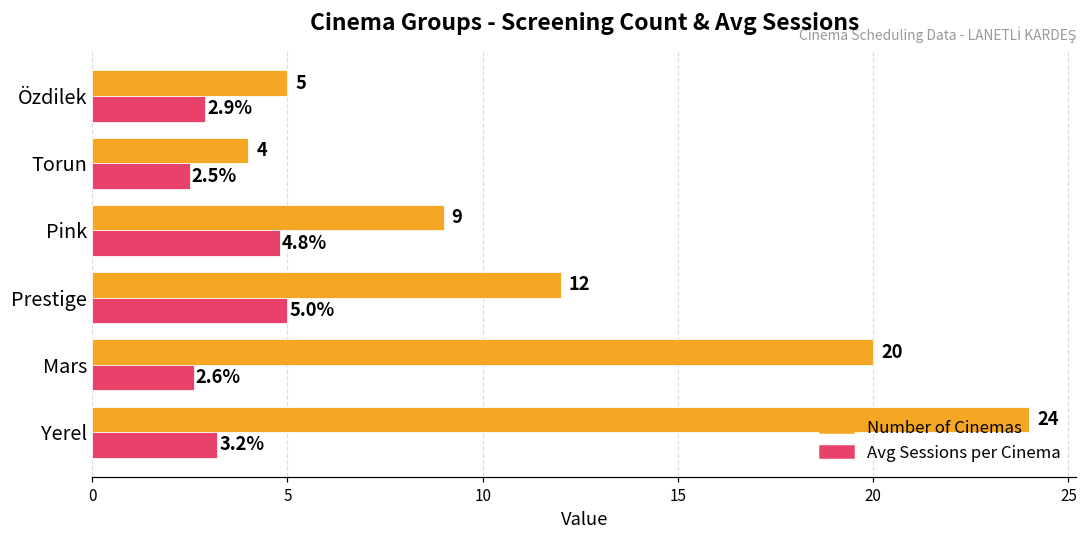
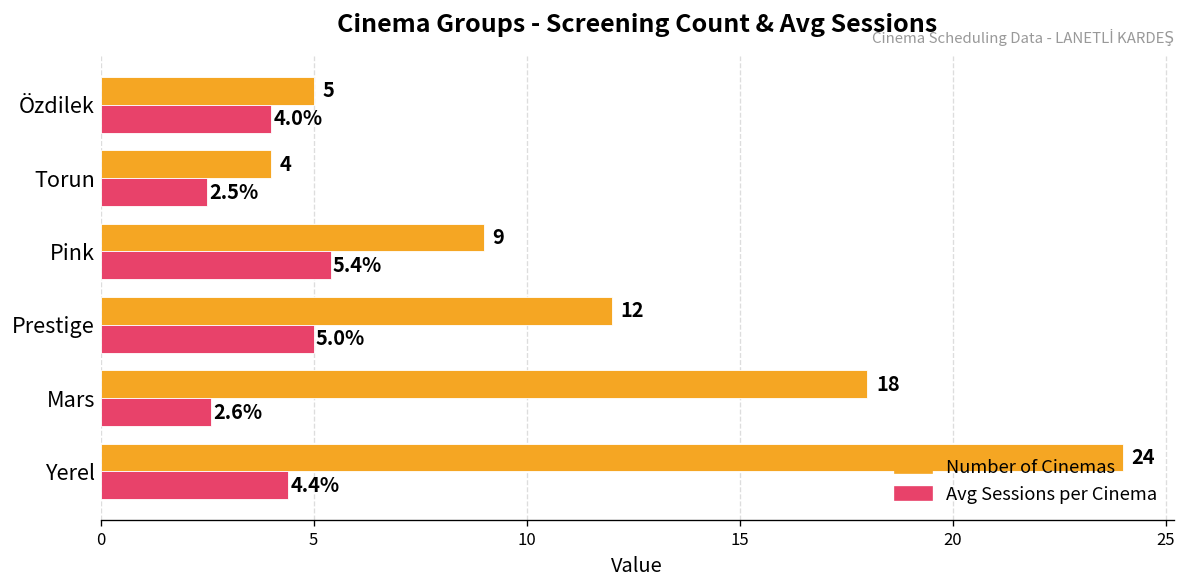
Avg Sessions per Cinema, Özdilek: 2.9% -> 4.0%
Avg Sessions per Cinema, Pink: 4.8% -> 5.4%
Number of Cinemas, Mars: 20 -> 18
Avg Sessions per Cinema, Yerel: 3.2% -> 4.4%
